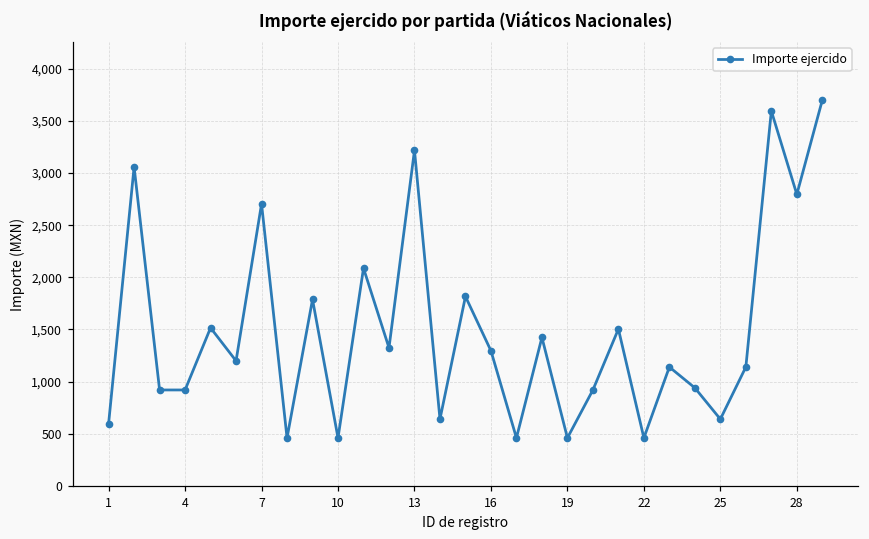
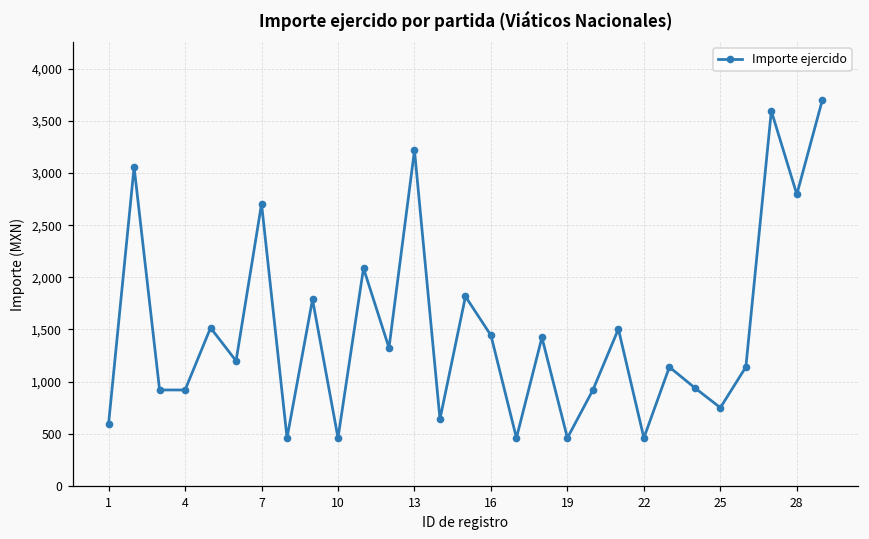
16: 1,300 -> 1,400
25: 600 -> 800
